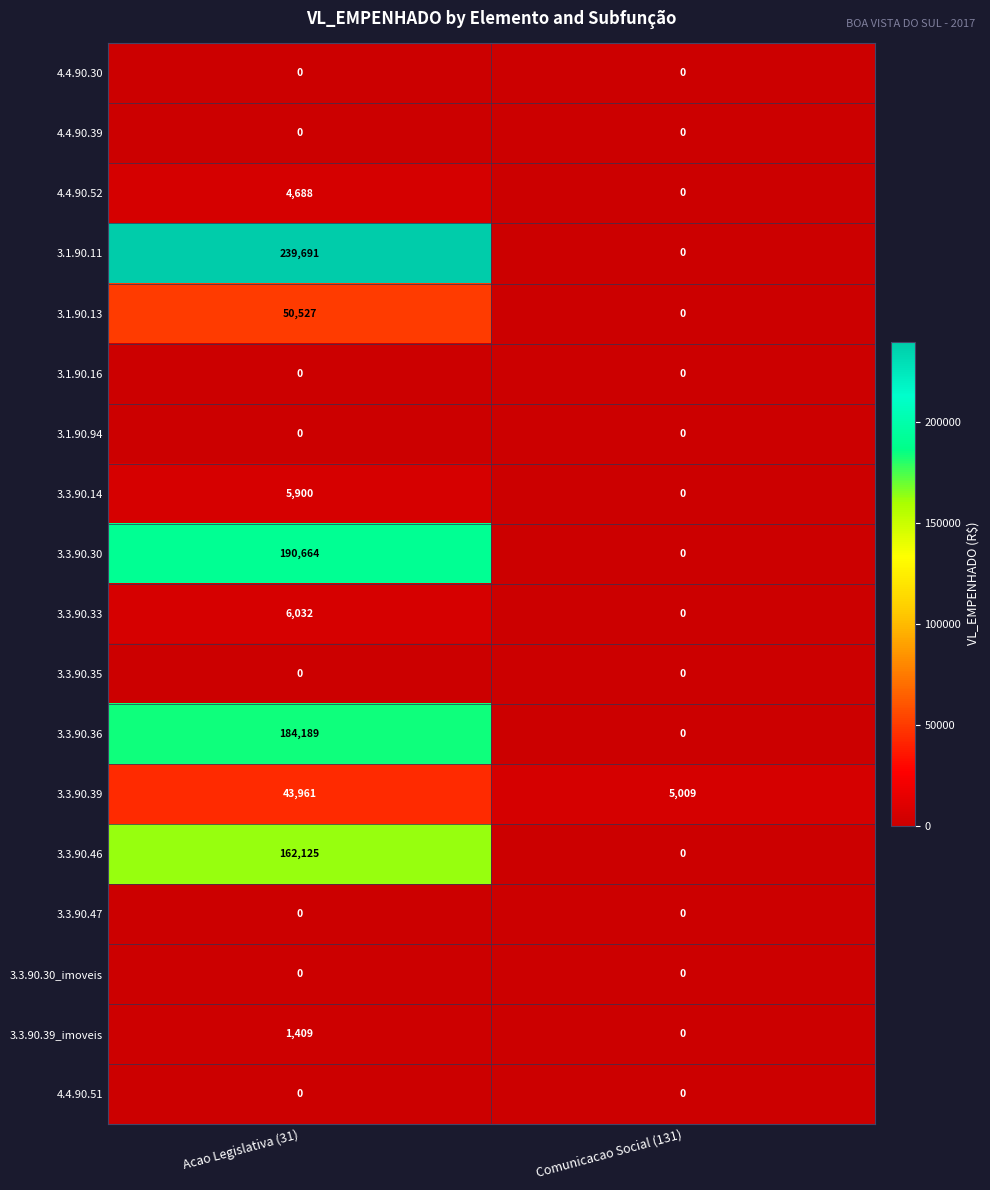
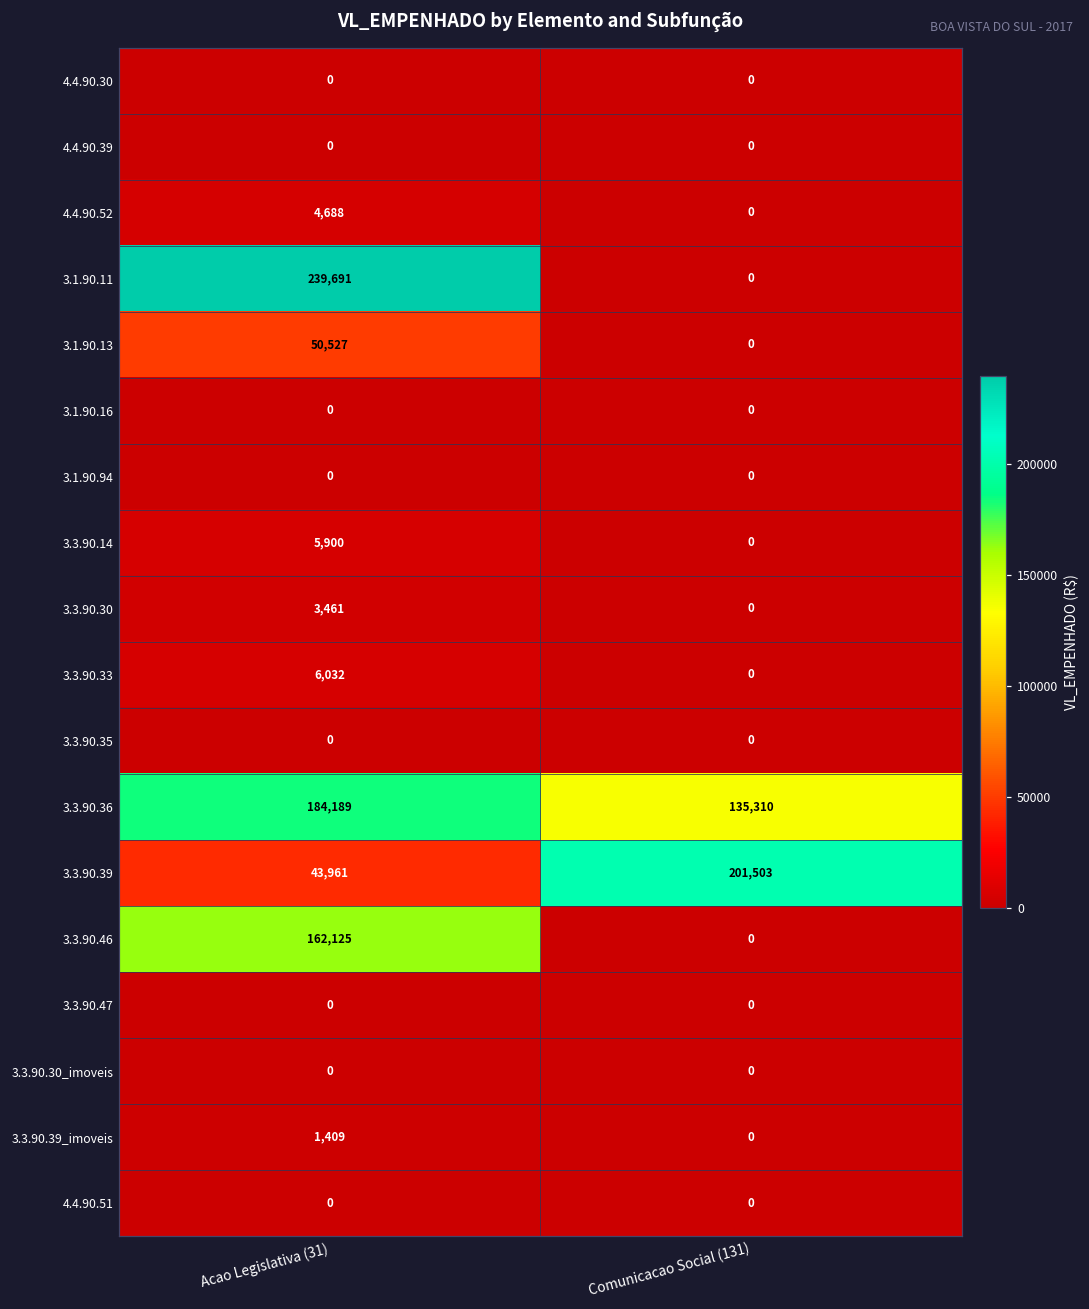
3.3.90.30, Acao Legislativa (31): 190,664 -> 3,461
3.3.90.36, Comunicacao Social (131): 0 -> 135,310
3.3.90.39, Comunicacao Social (131): 5,009 -> 201,503
